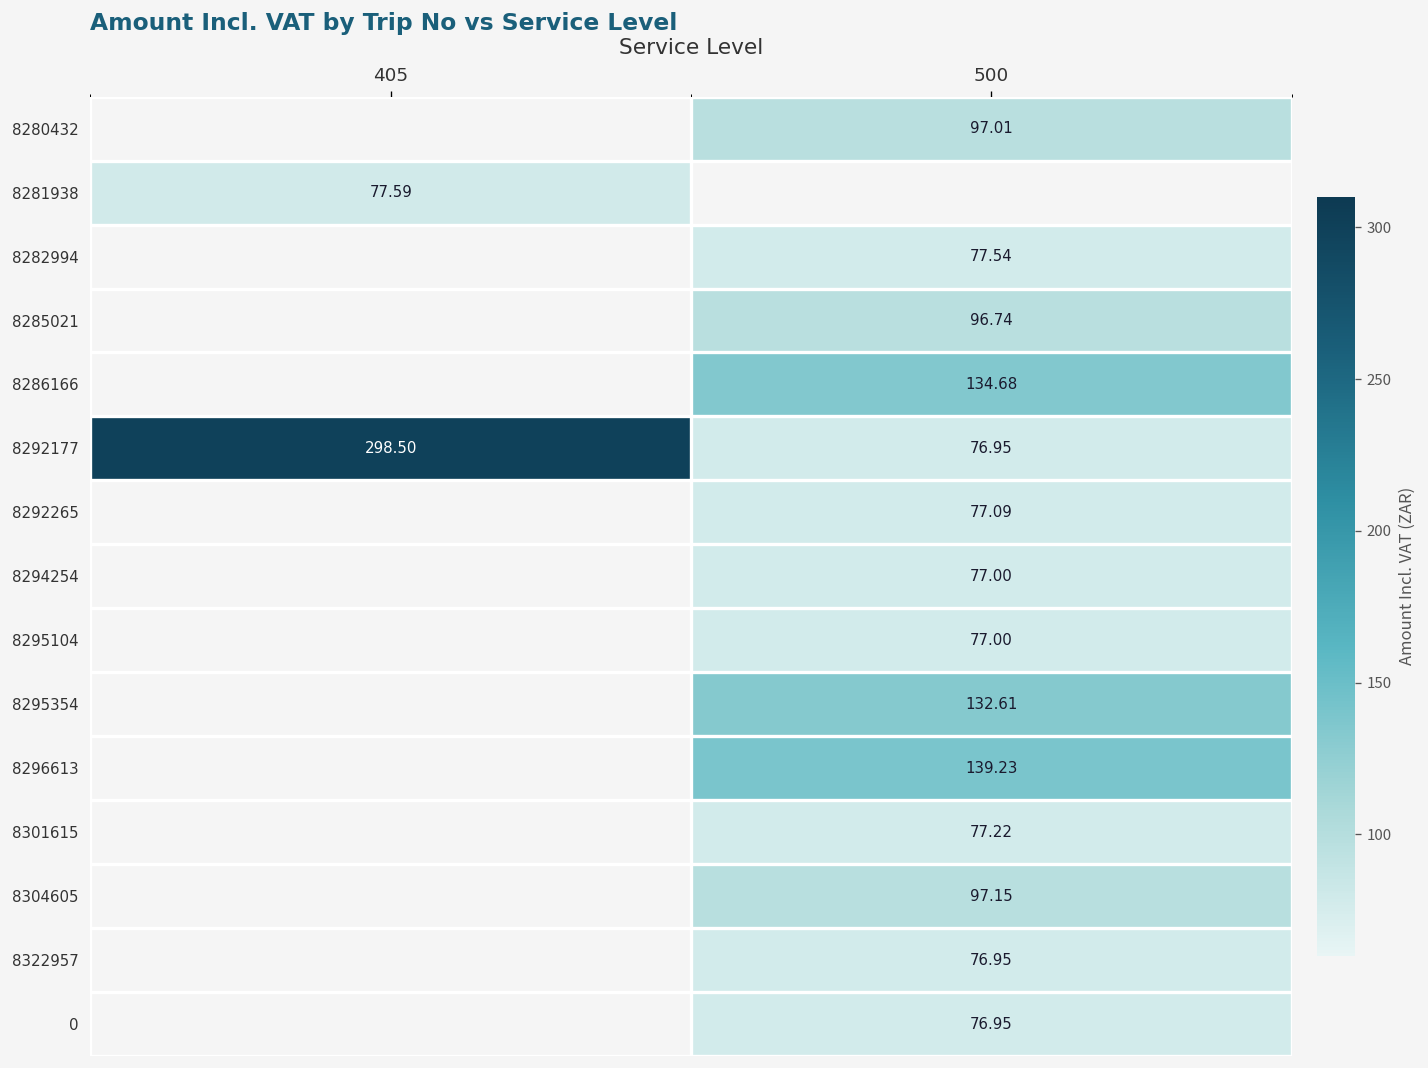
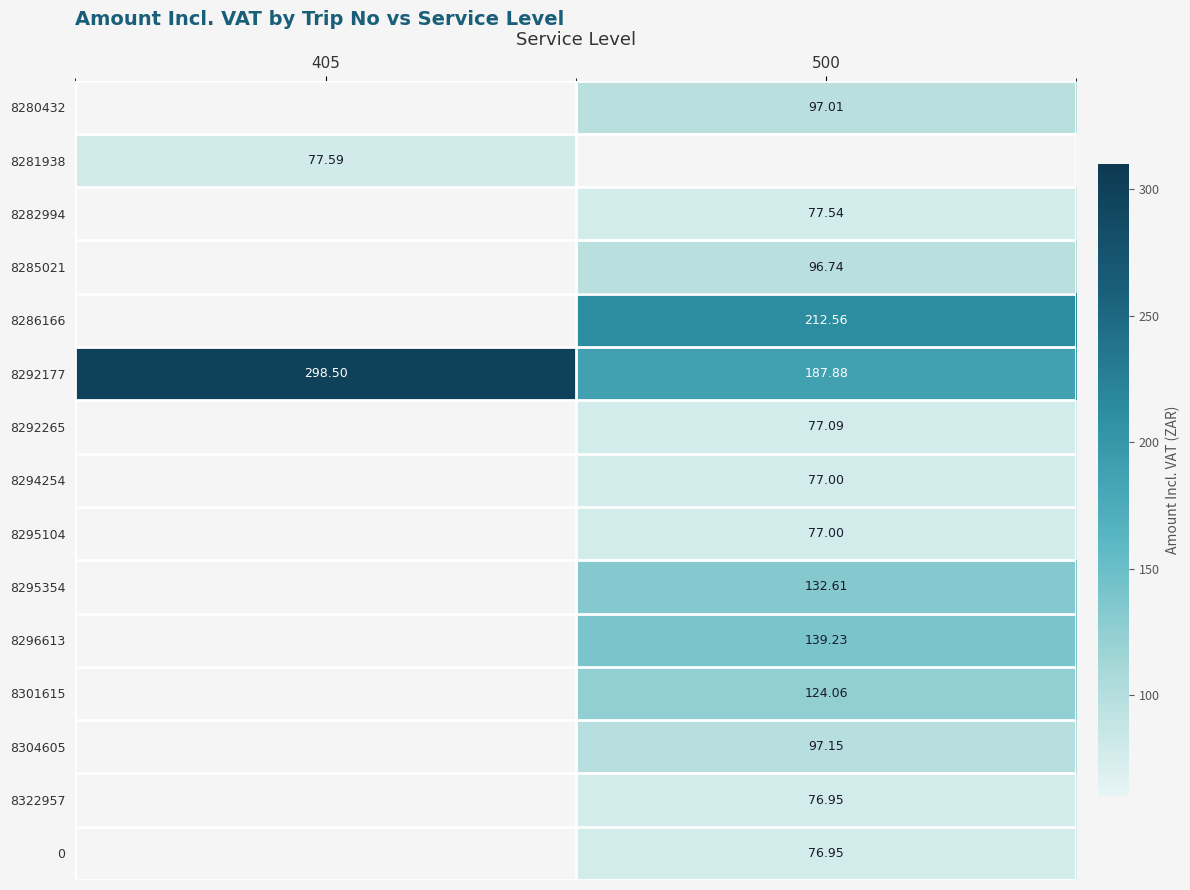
8286166, 500: 134.68 -> 212.56
8292177, 500: 76.95 -> 187.88
8301615, 500: 77.22 -> 124.06
